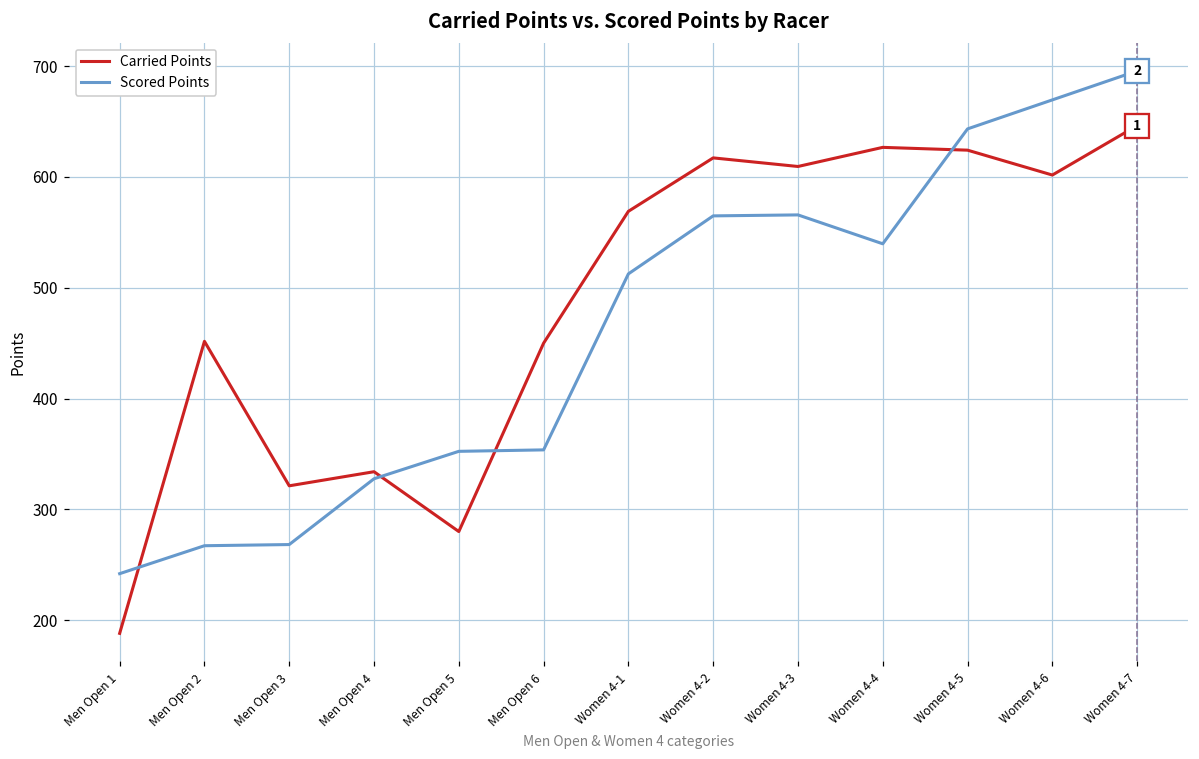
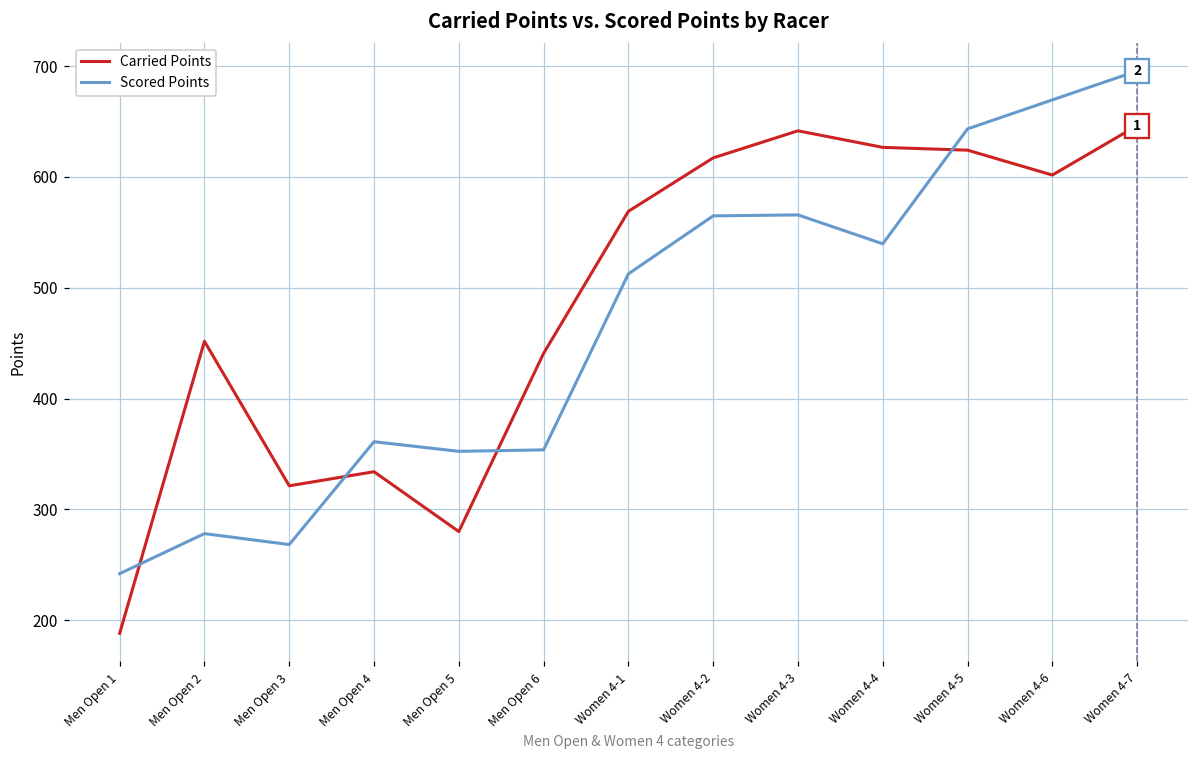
Scored Points, Men Open 2: 267 -> 278
Scored Points, Men Open 4: 328 -> 361
Carried Points, Men Open 6: 450 -> 441
Carried Points, Women 4-3: 609 -> 642
